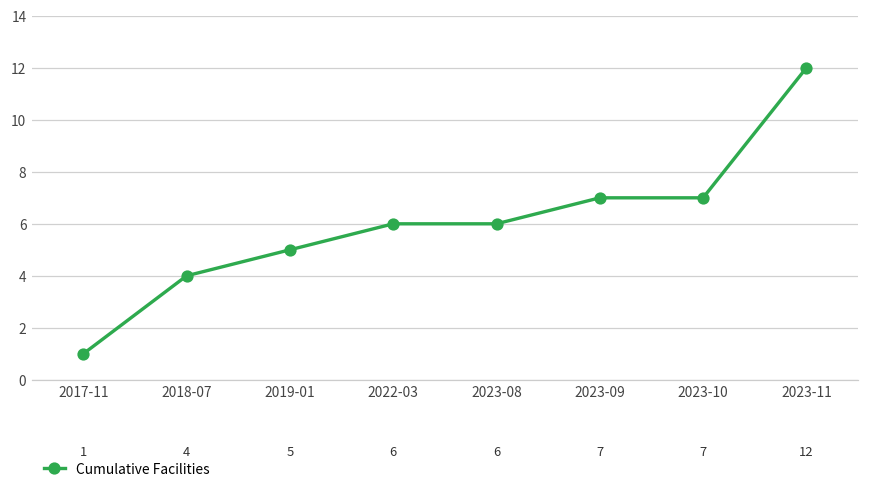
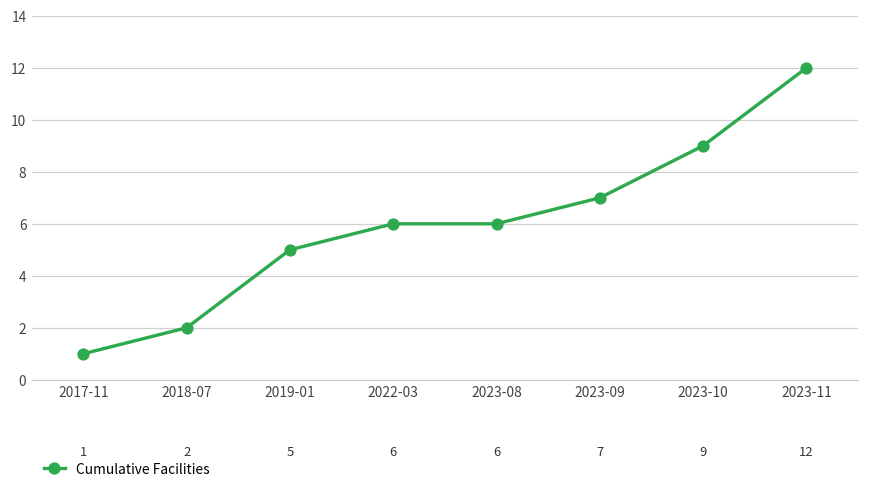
2018-07: 4 -> 2
2023-10: 7 -> 9
